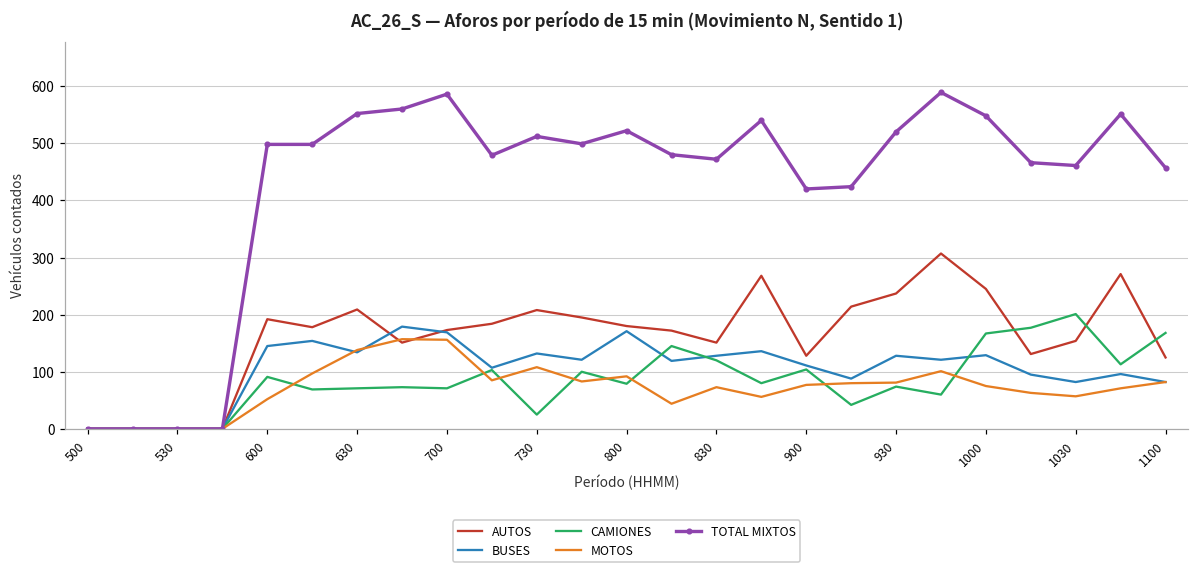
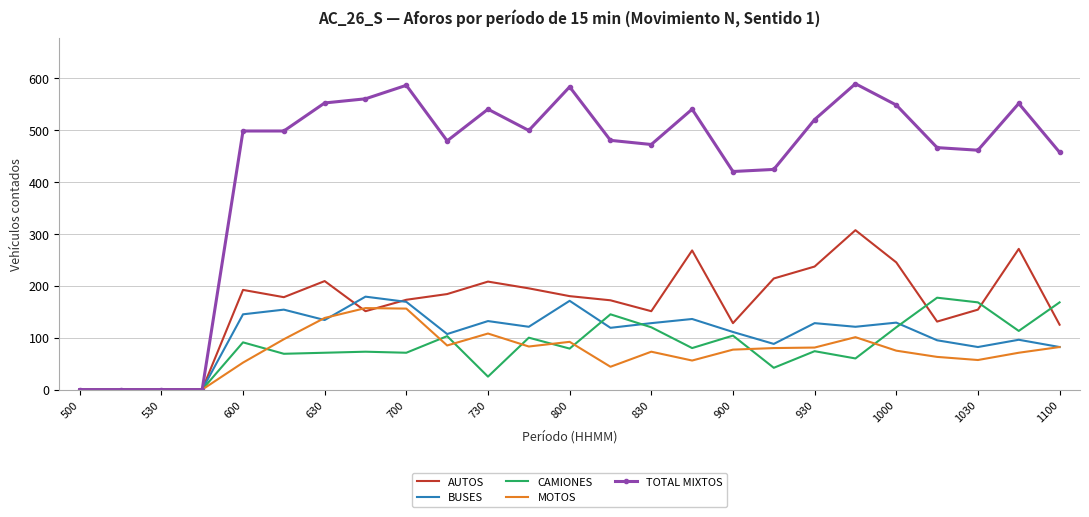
TOTAL MIXTOS, 730: 510 -> 540
TOTAL MIXTOS, 800: 520 -> 580
CAMIONES, 1000: 170 -> 120
CAMIONES, 1030: 200 -> 170
